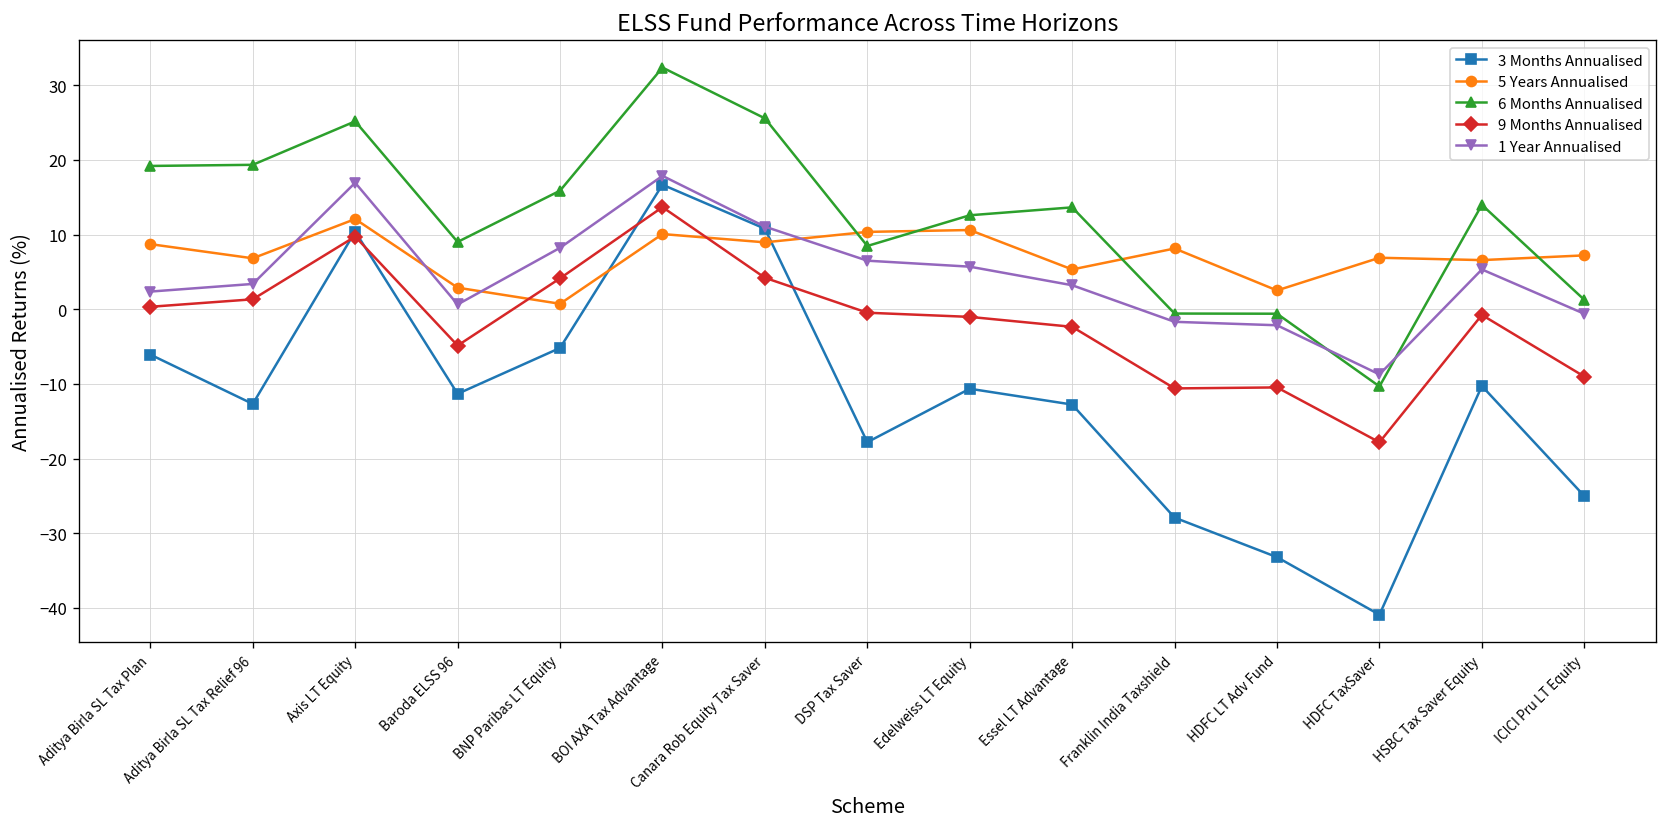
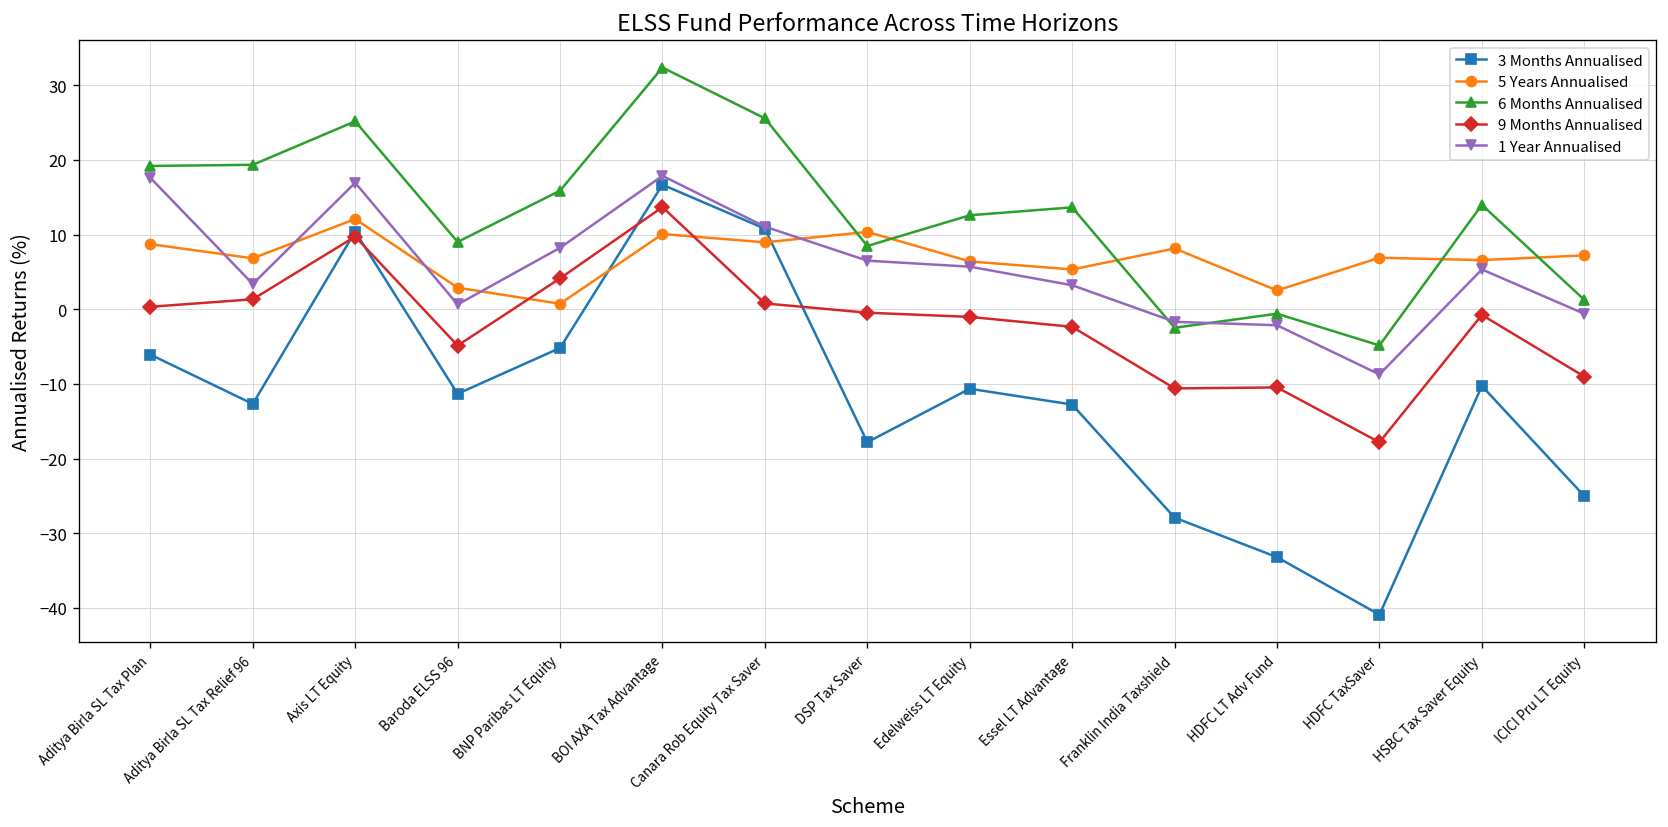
1 Year Annualised, Aditya Birla SL Tax Plan: 2 -> 18
9 Months Annualised, Canara Rob Equity Tax Saver: 4 -> 1
5 Years Annualised, Edelweiss LT Equity: 11 -> 6
6 Months Annualised, Franklin India Taxshield: -1 -> -2
6 Months Annualised, HDFC TaxSaver: -10 -> -5
